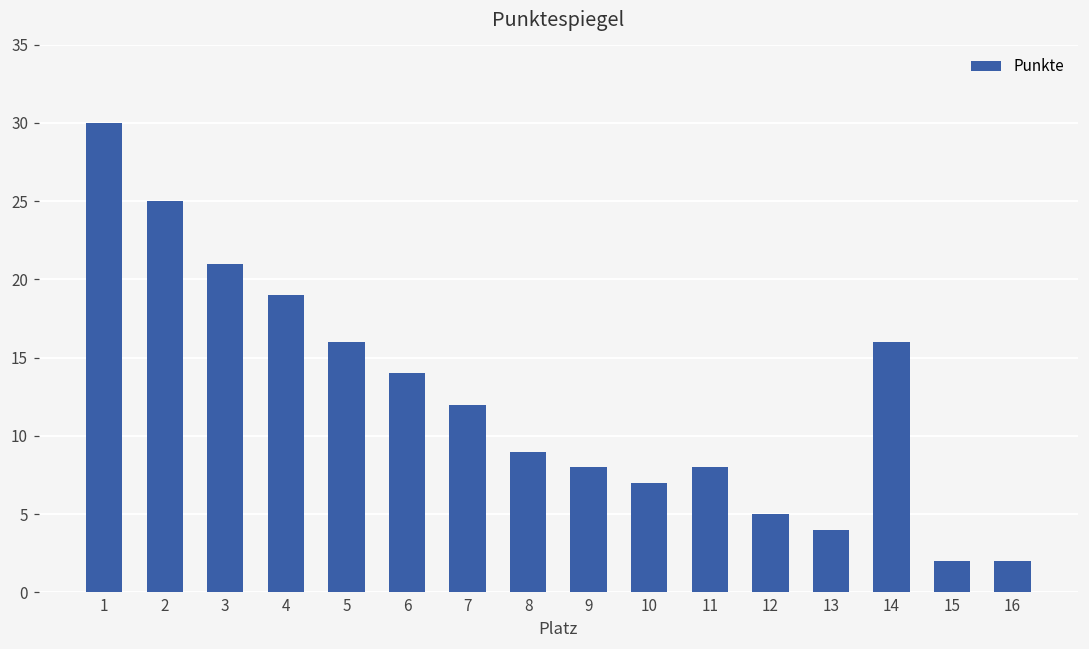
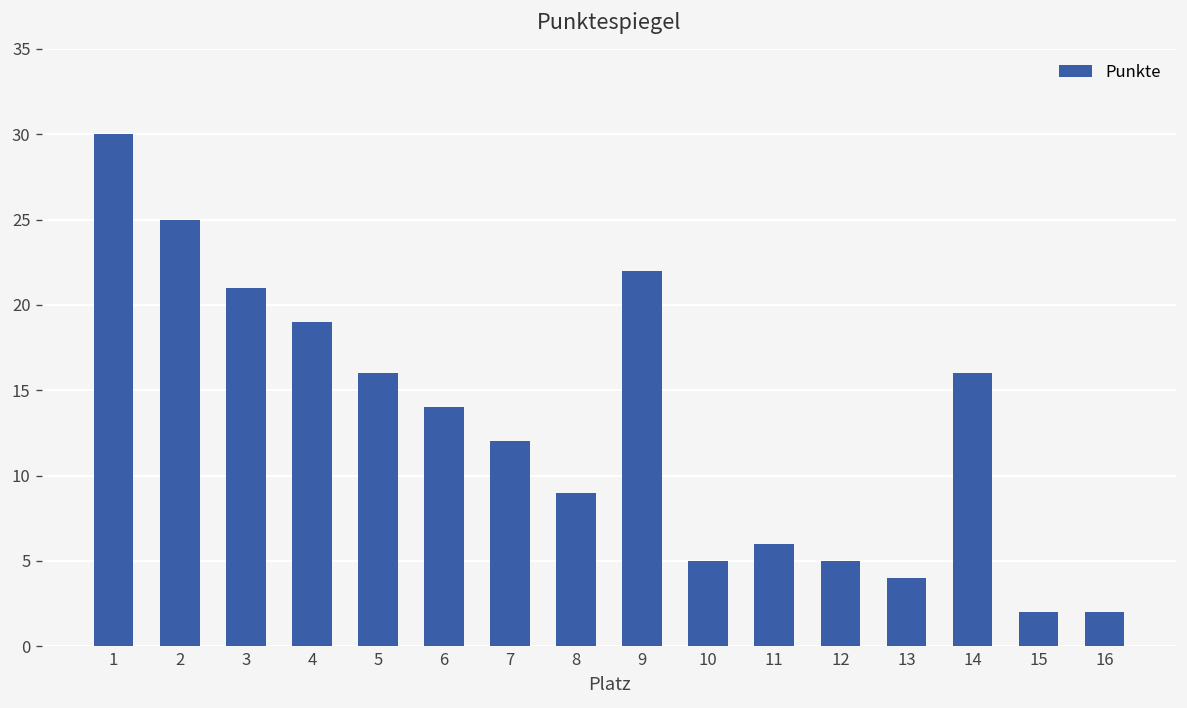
9: 8 -> 22
10: 7 -> 5
11: 8 -> 6
